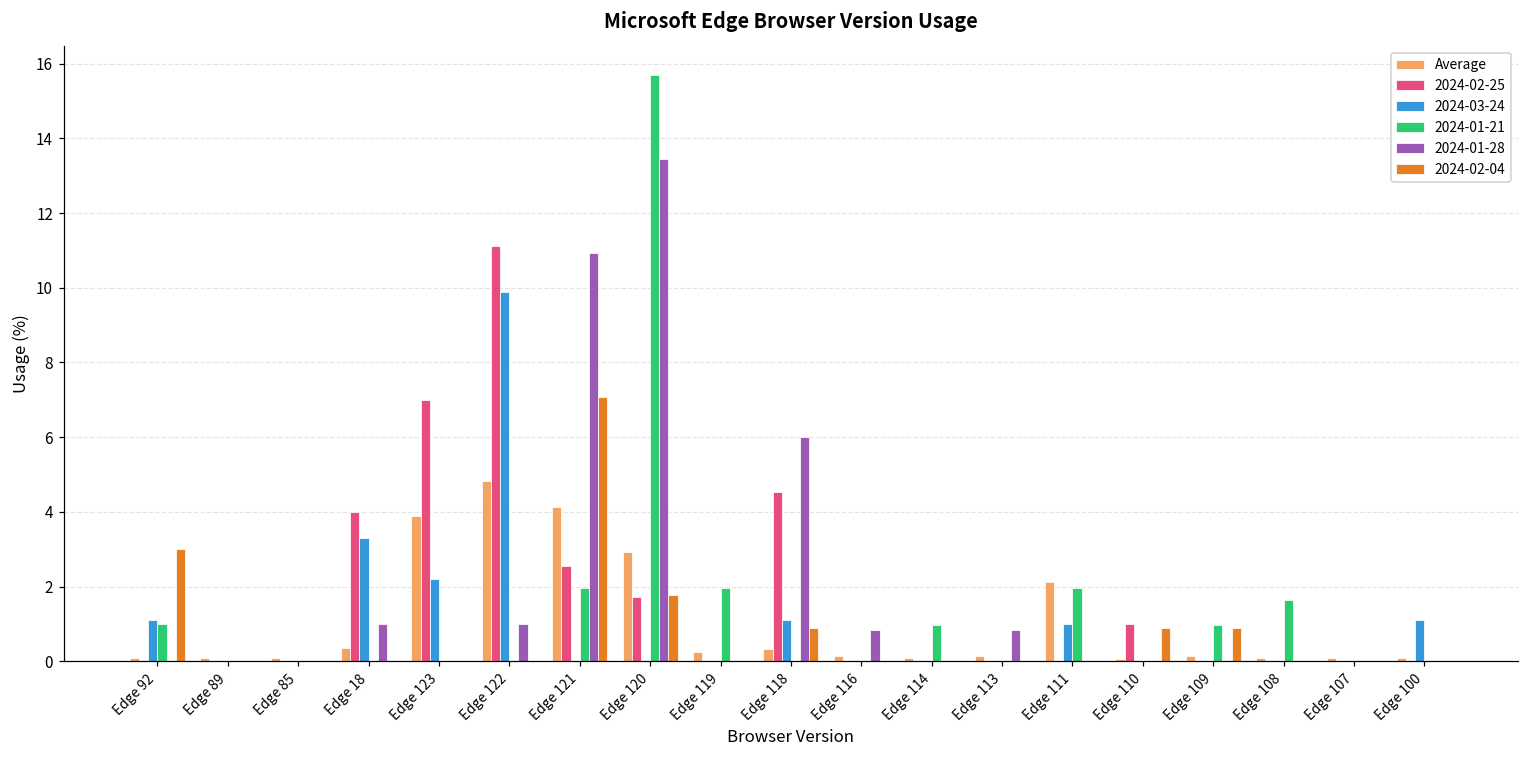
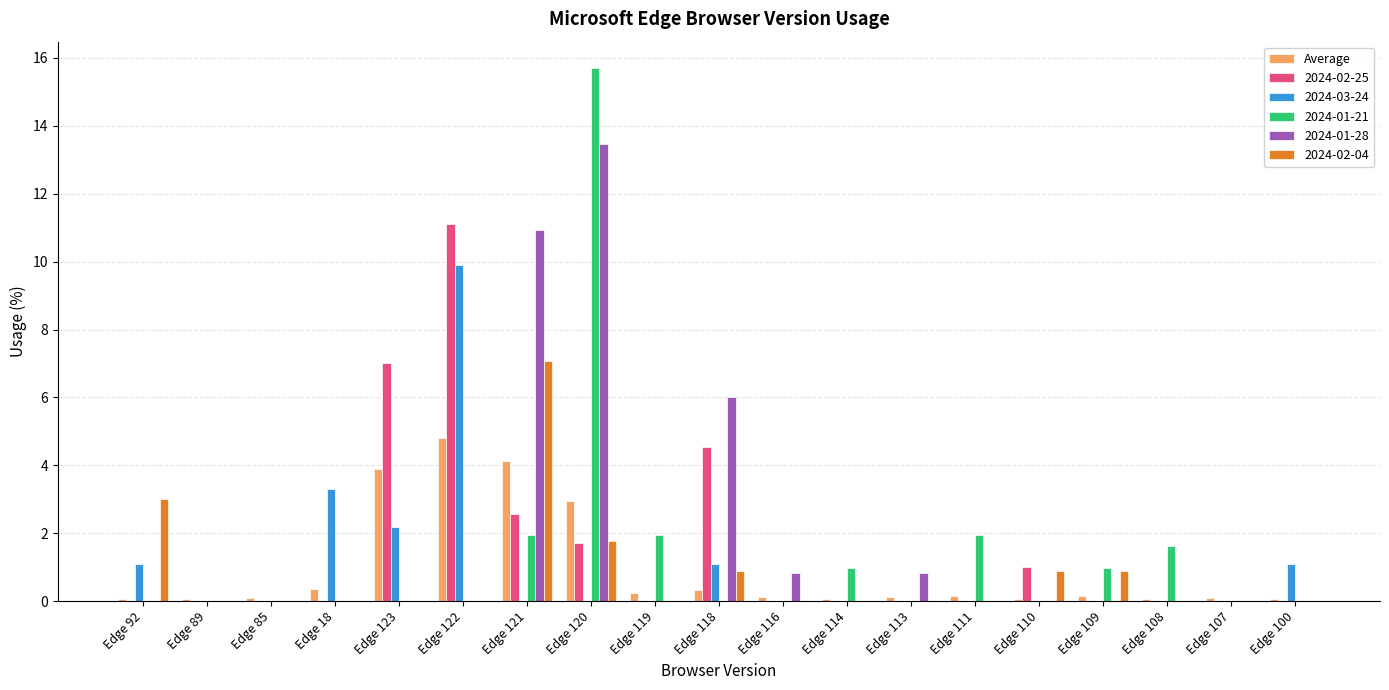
2024-01-21, Edge 92: 1 -> 0
2024-02-25, Edge 18: 4 -> 0
2024-01-28, Edge 18: 1 -> 0
2024-01-28, Edge 122: 1 -> 0
Average, Edge 111: 2.1 -> 0.2
2024-03-24, Edge 111: 1 -> 0
